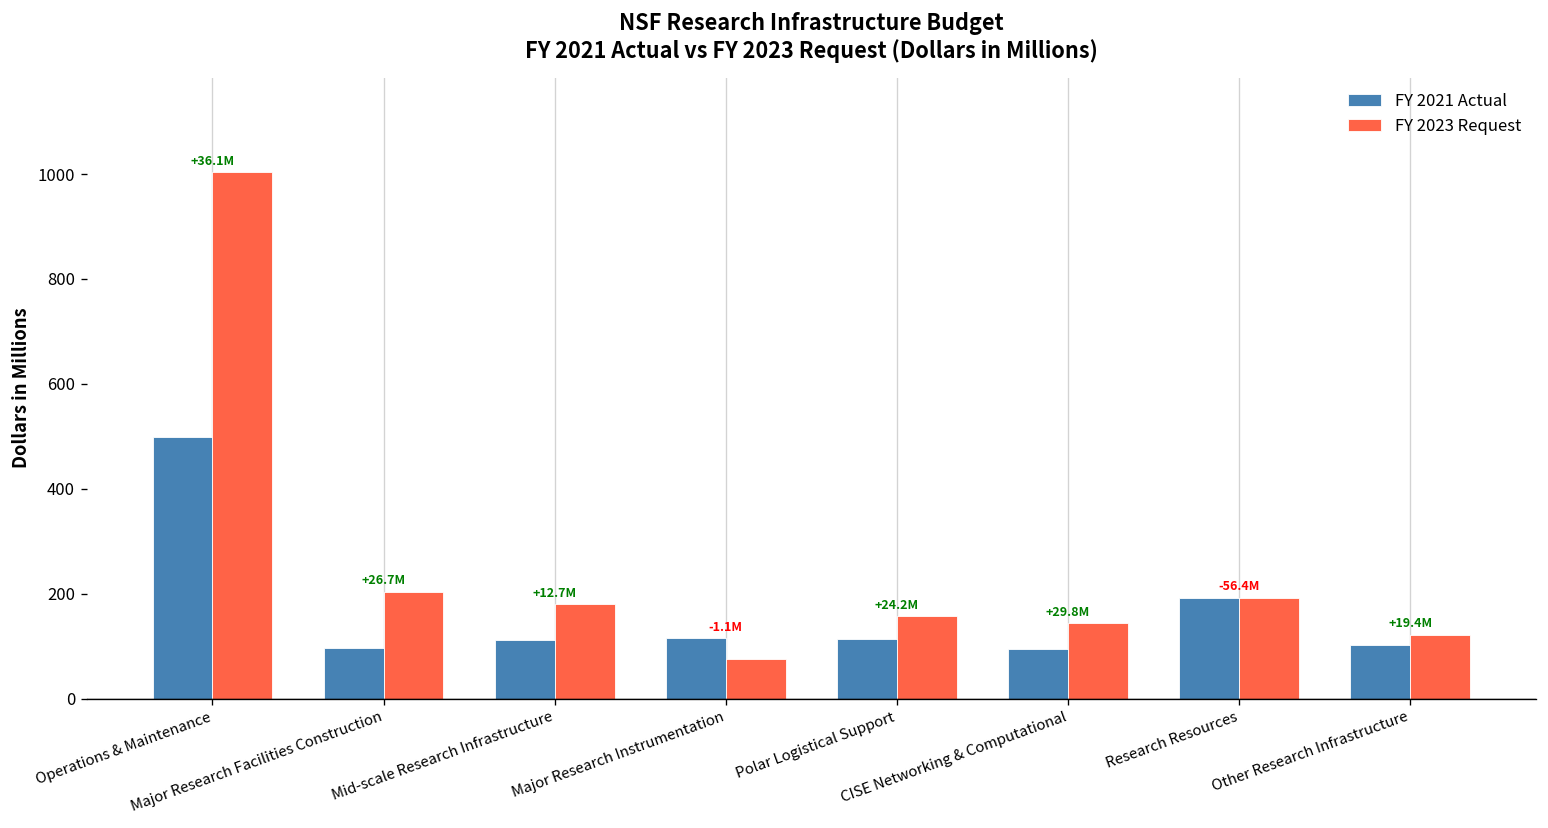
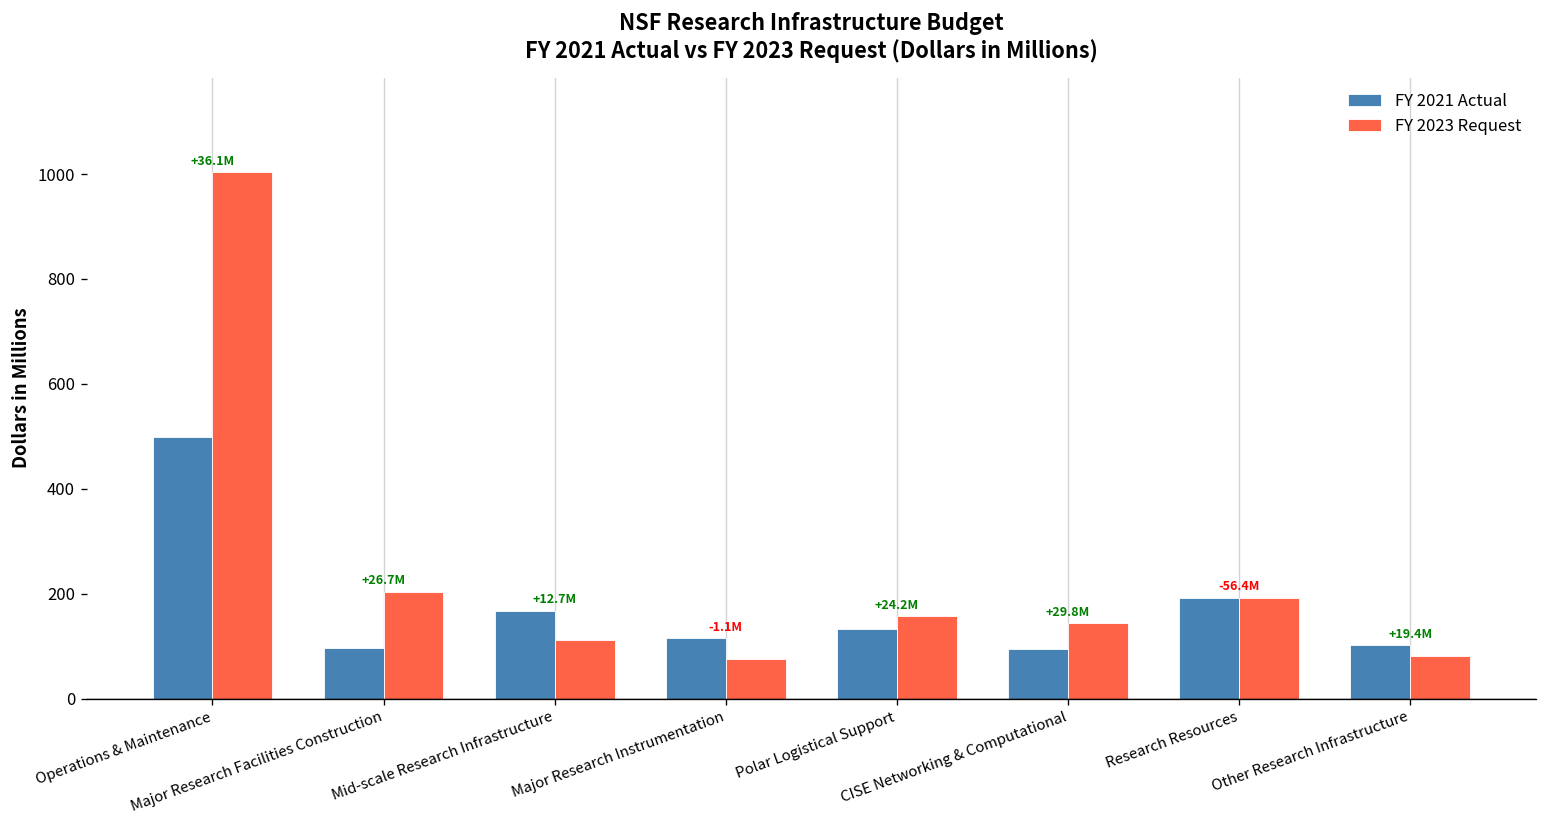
FY 2021 Actual, Mid-scale Research Infrastructure: 110 -> 170
FY 2023 Request, Mid-scale Research Infrastructure: 180 -> 110
FY 2021 Actual, Polar Logistical Support: 110 -> 130
FY 2023 Request, Other Research Infrastructure: 120 -> 80
